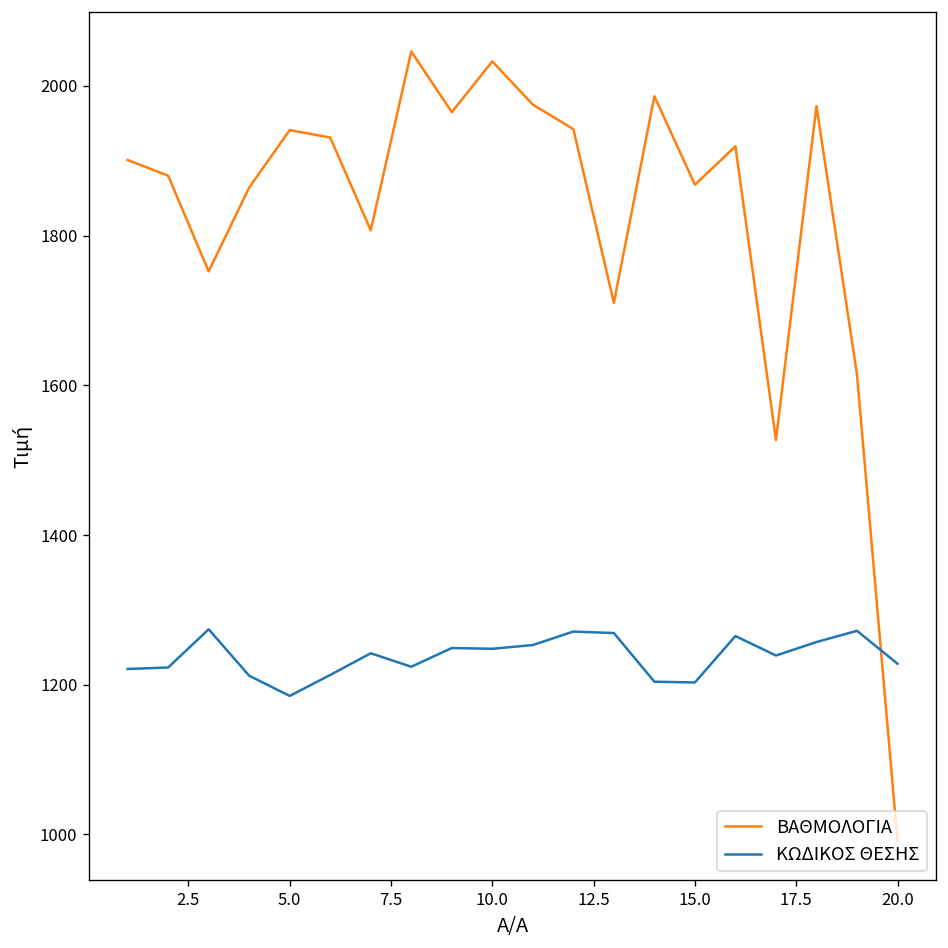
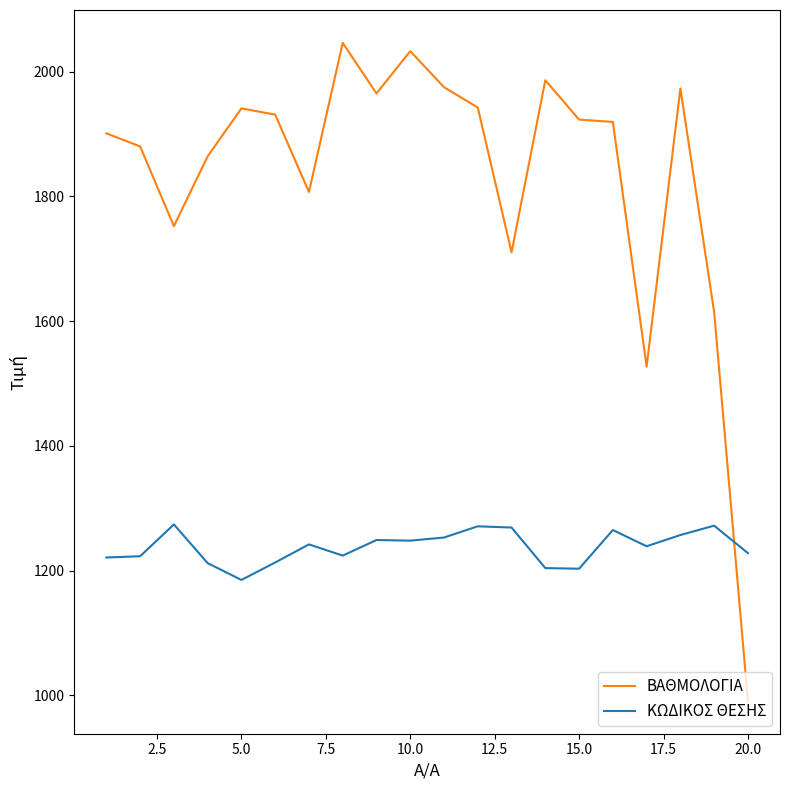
ΒΑΘΜΟΛΟΓΙΑ, 15.0: 1870 -> 1920
